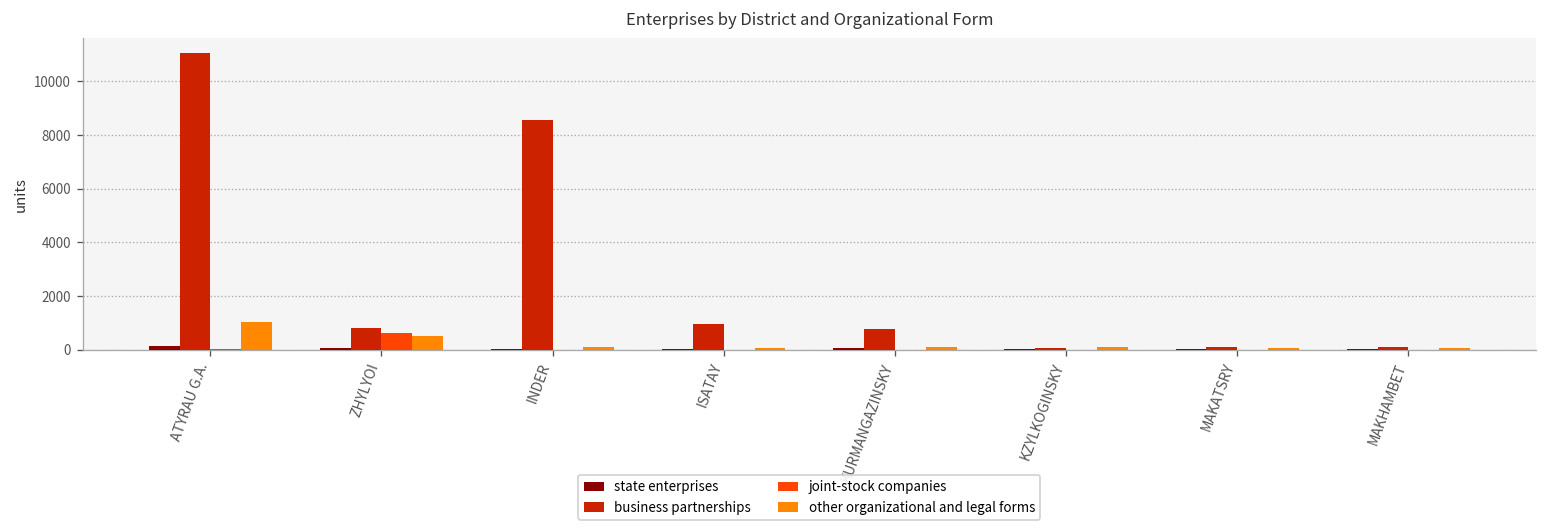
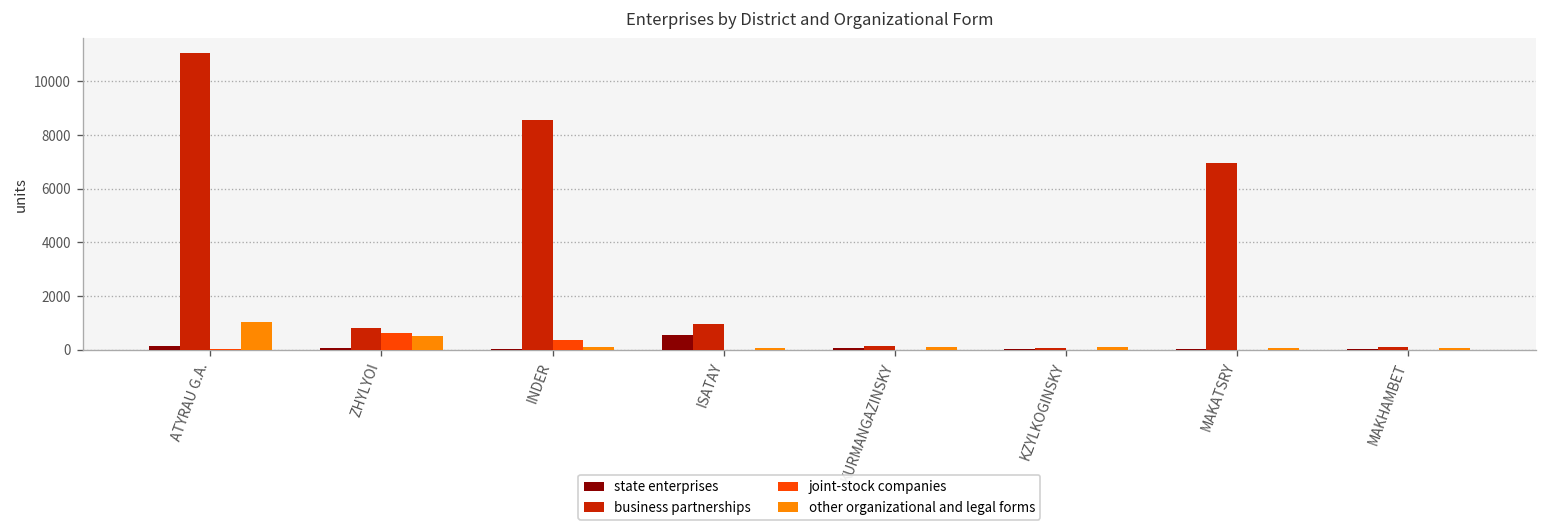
joint-stock companies, INDER: 0 -> 400
state enterprises, ISATAY: 0 -> 500
business partnerships, KURMANGAZINSKY: 800 -> 100
business partnerships, MAKATSRY: 100 -> 7000
